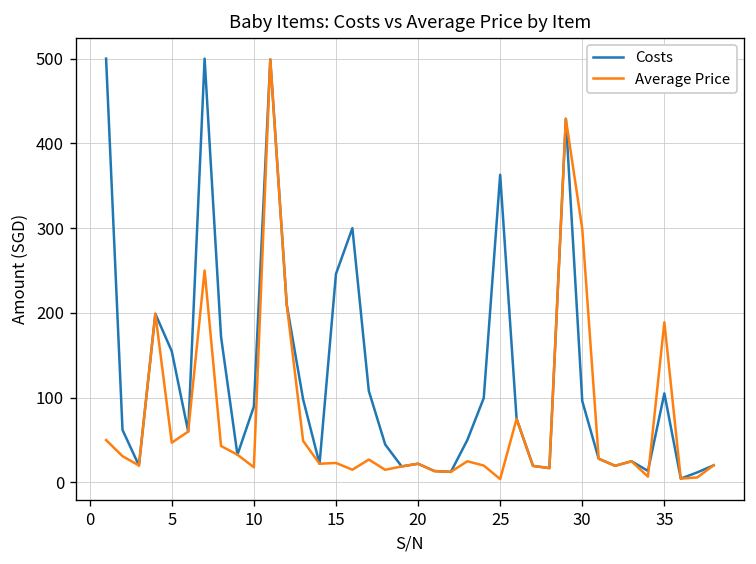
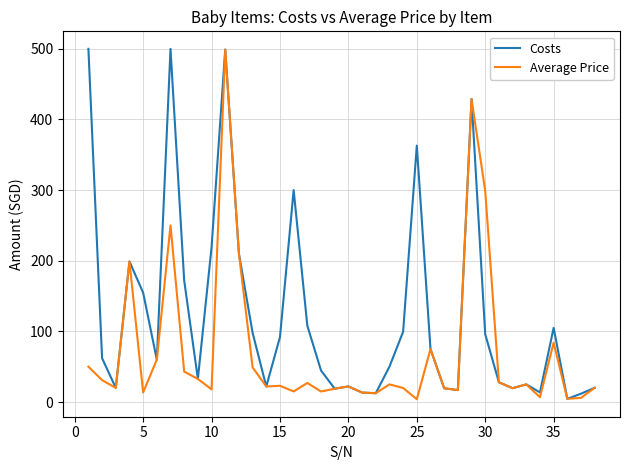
Average Price, 5: 50 -> 10
Costs, 10: 90 -> 220
Costs, 15: 250 -> 90
Average Price, 35: 190 -> 80
